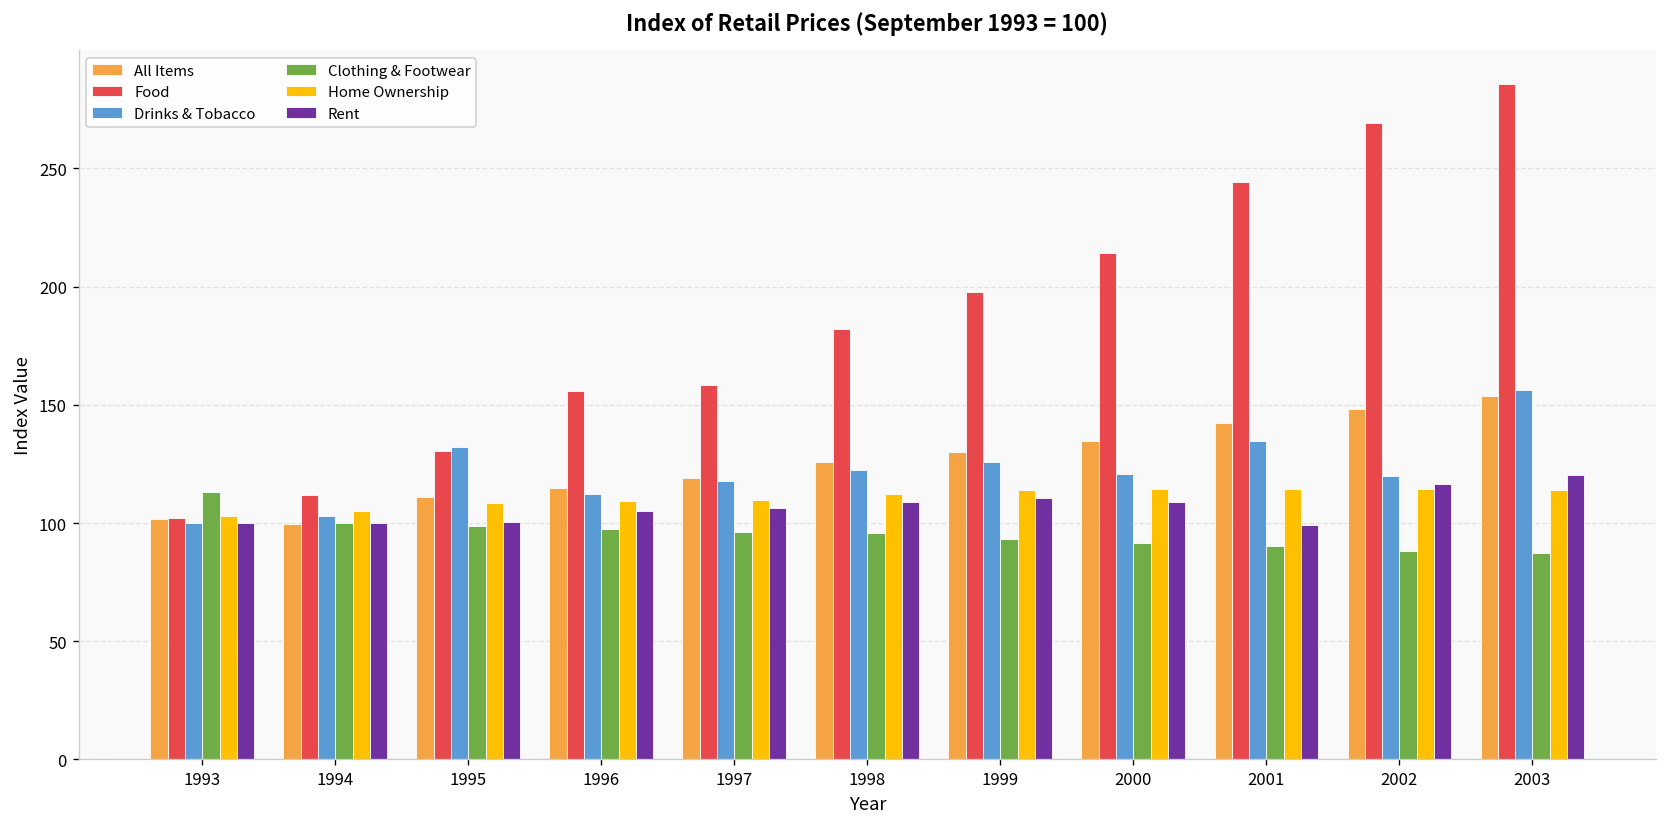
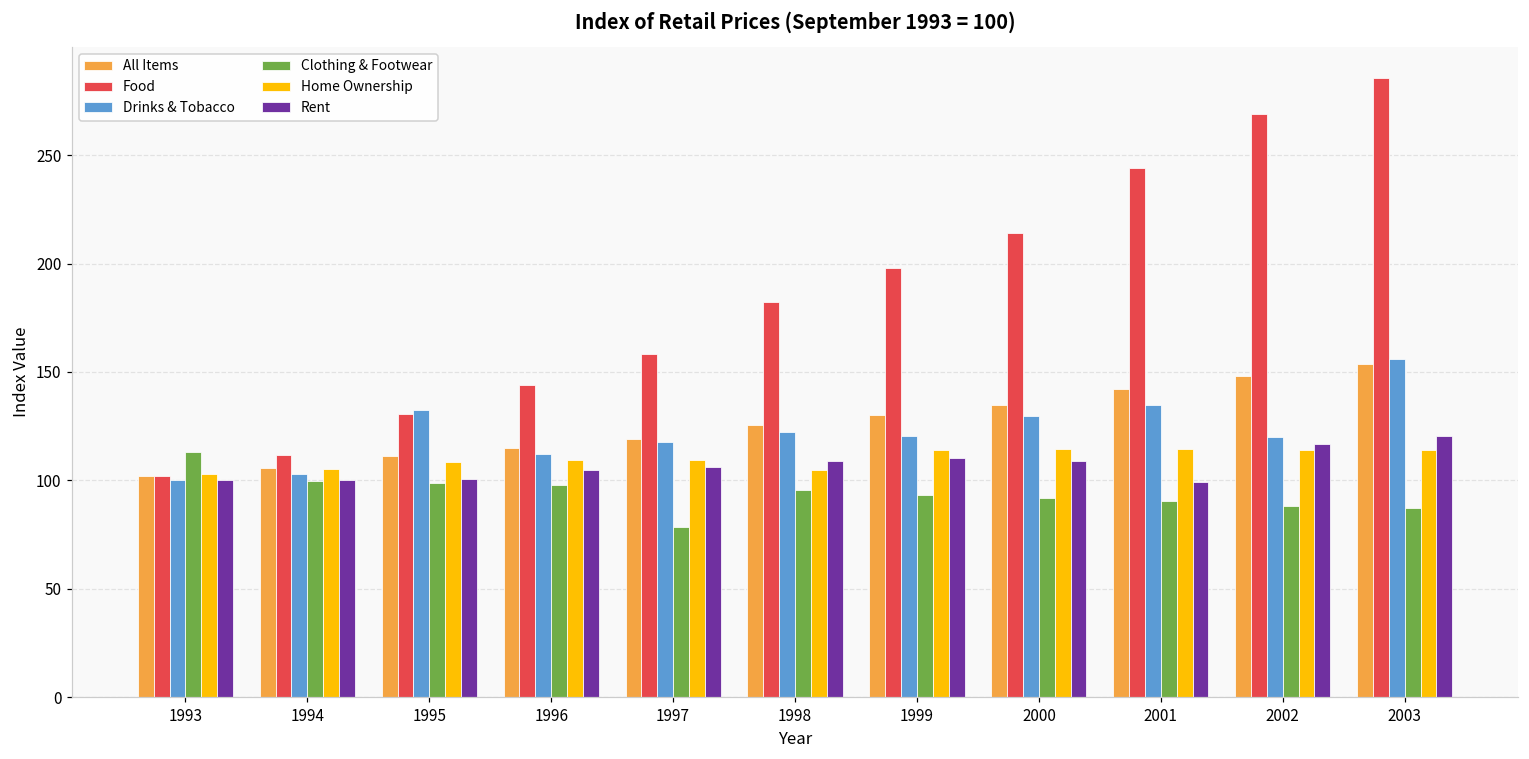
All Items, 1994: 99 -> 106
Food, 1996: 156 -> 144
Clothing & Footwear, 1997: 96 -> 79
Home Ownership, 1998: 112 -> 105
Drinks & Tobacco, 1999: 126 -> 120
Drinks & Tobacco, 2000: 121 -> 130
